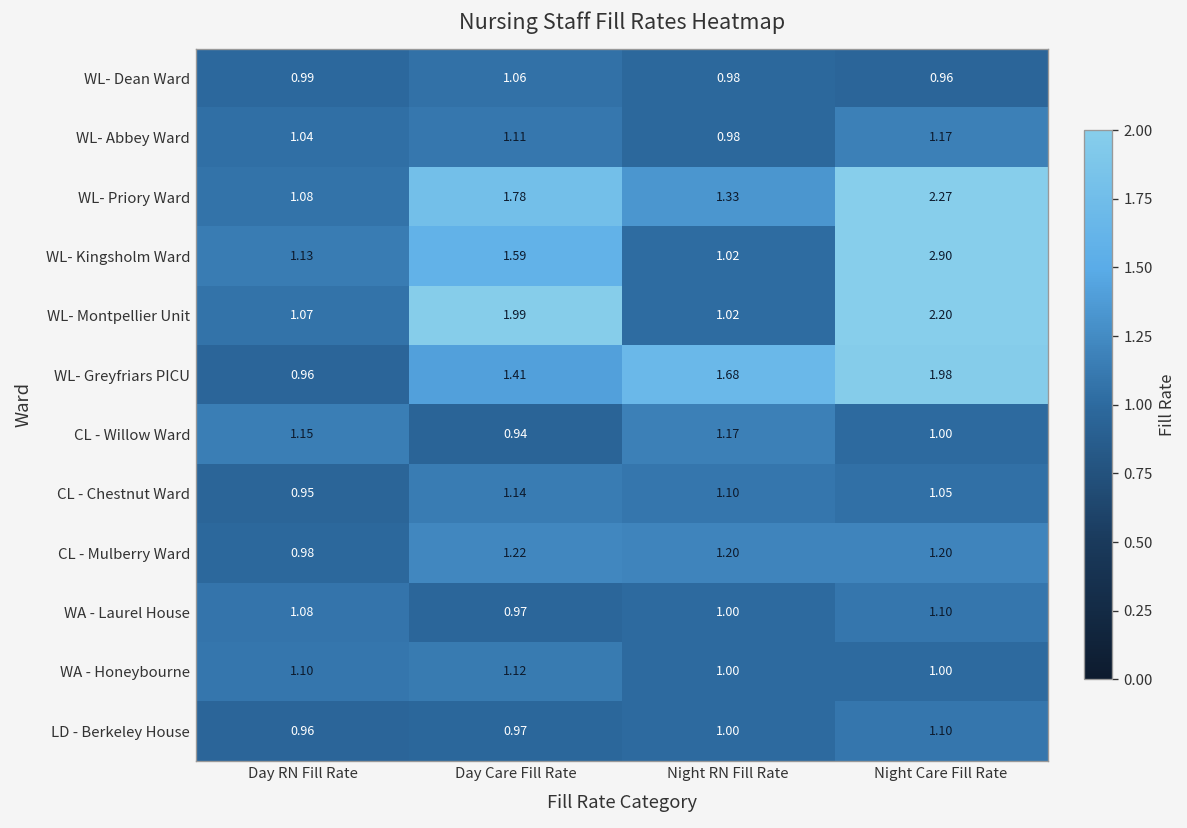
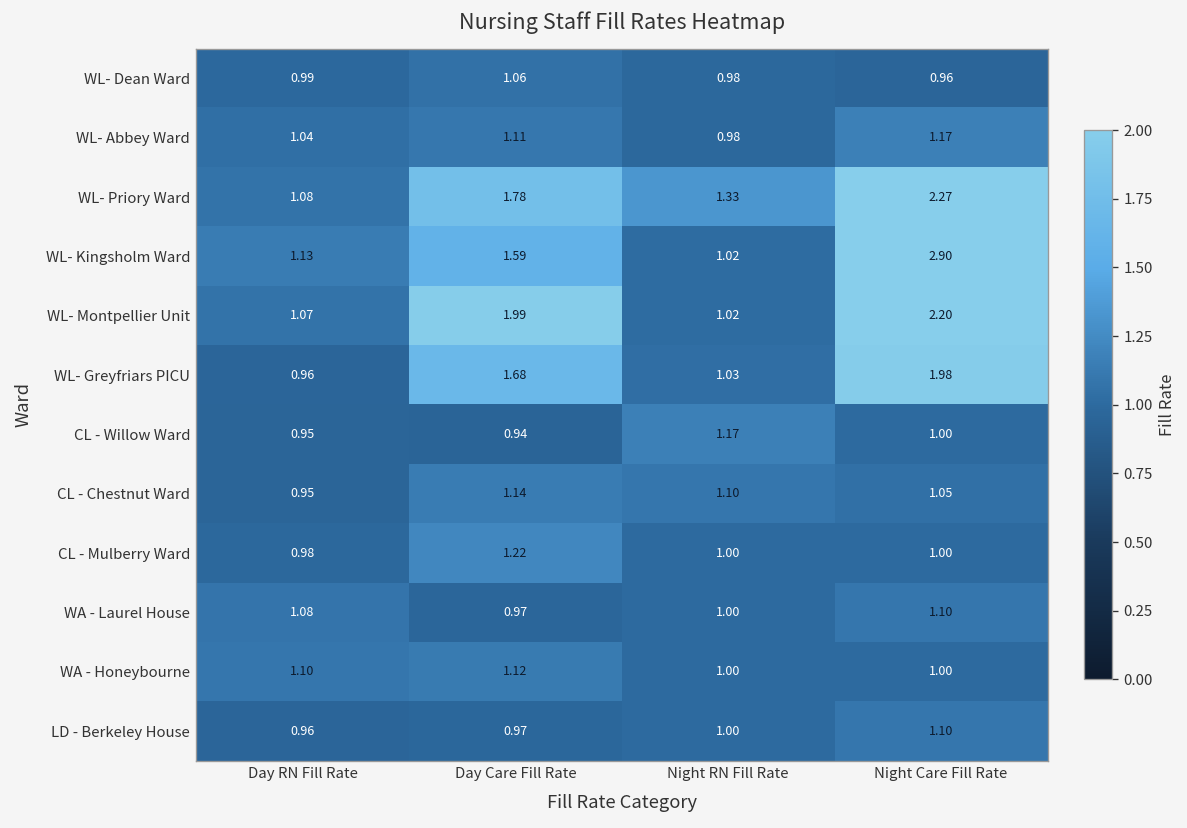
WL- Greyfriars PICU, Day Care Fill Rate: 1.41 -> 1.68
WL- Greyfriars PICU, Night RN Fill Rate: 1.68 -> 1.03
CL - Willow Ward, Day RN Fill Rate: 1.15 -> 0.95
CL - Mulberry Ward, Night RN Fill Rate: 1.20 -> 1.00
CL - Mulberry Ward, Night Care Fill Rate: 1.20 -> 1.00
